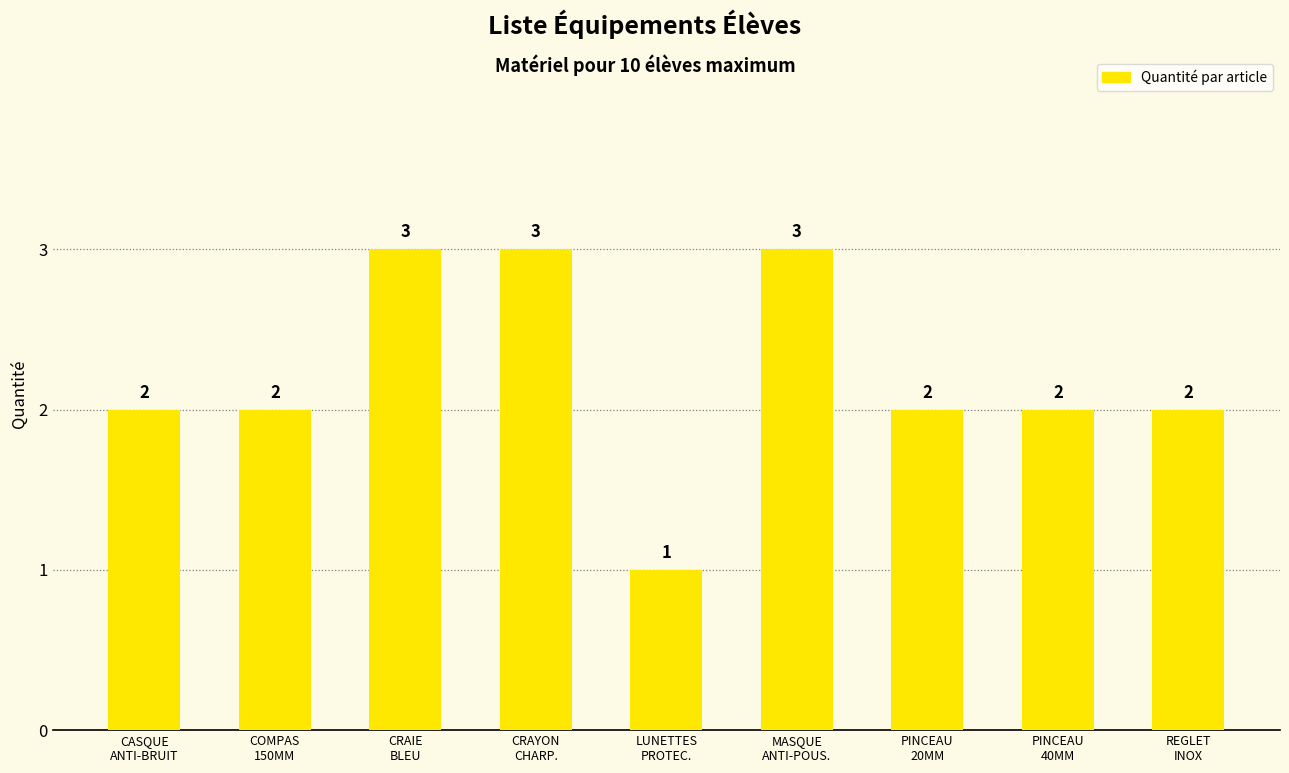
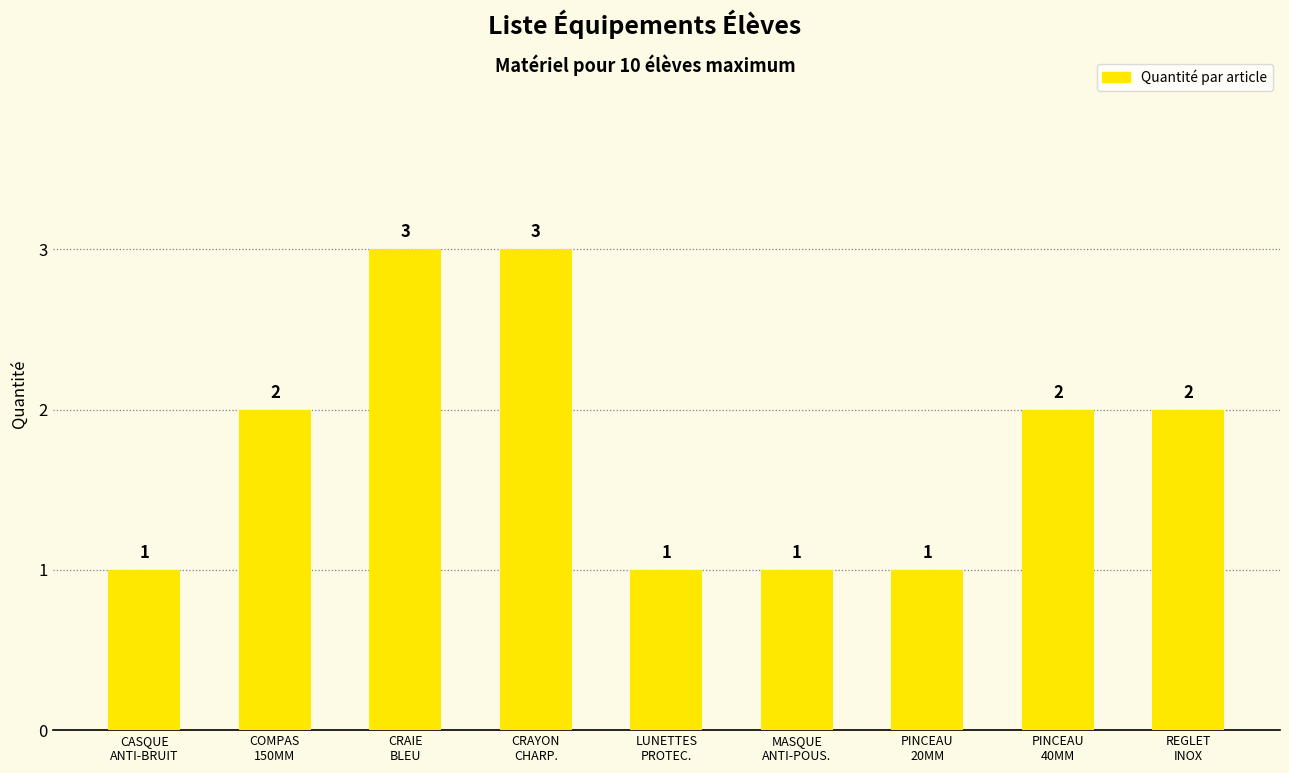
CASQUE ANTI-BRUIT: 2 -> 1
MASQUE ANTI-POUS.: 3 -> 1
PINCEAU 20MM: 2 -> 1
